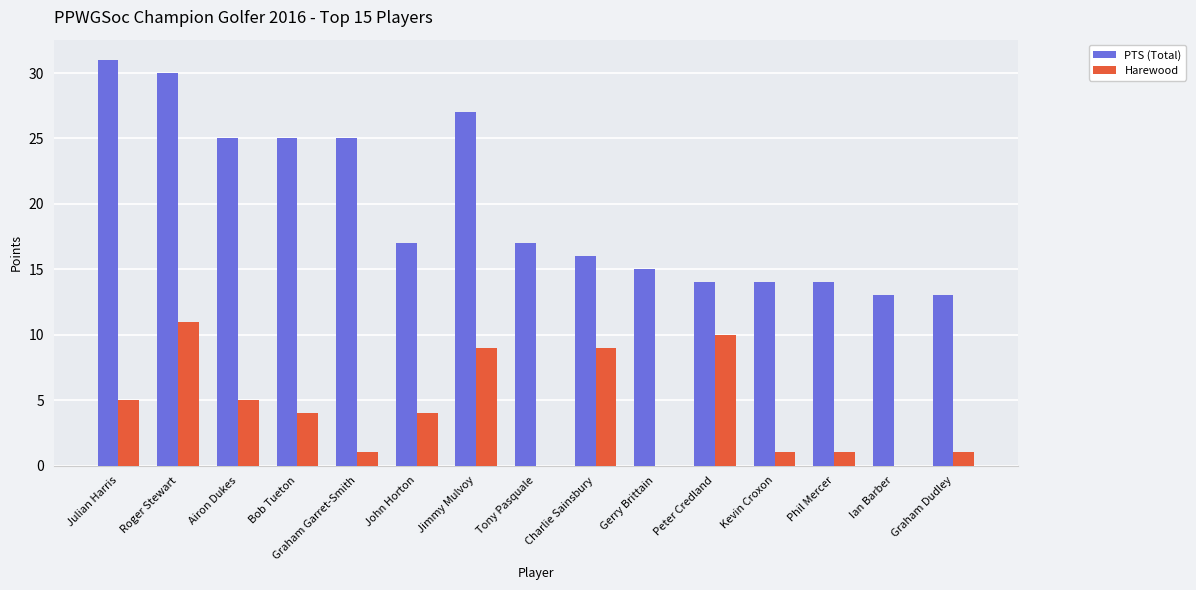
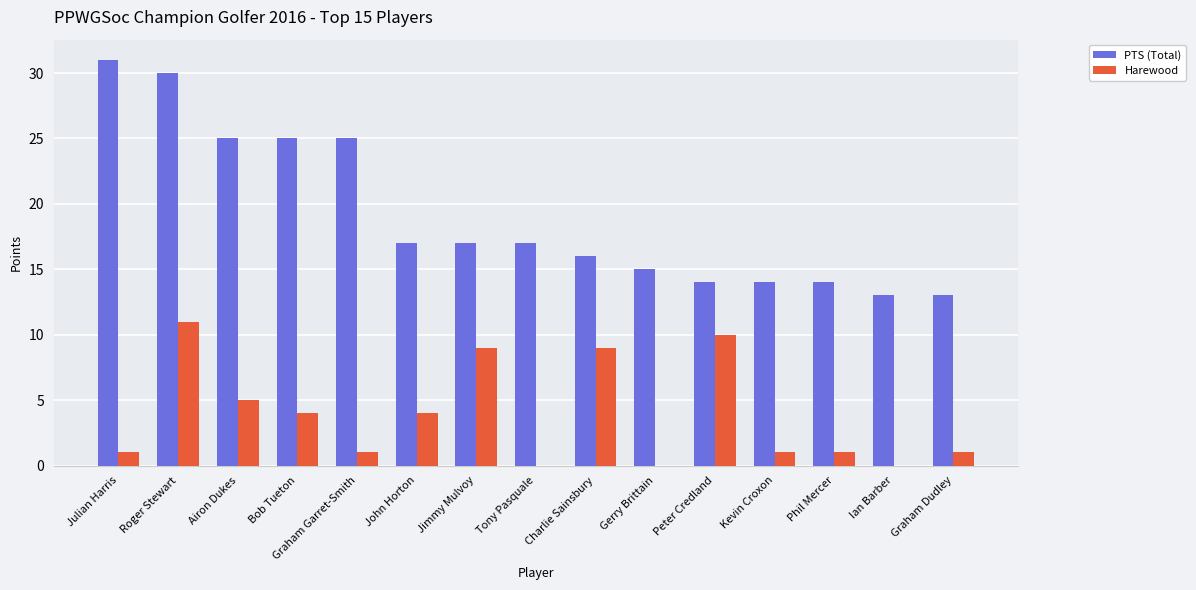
Harewood, Julian Harris: 5 -> 1
PTS (Total), Jimmy Mulvoy: 27 -> 17
